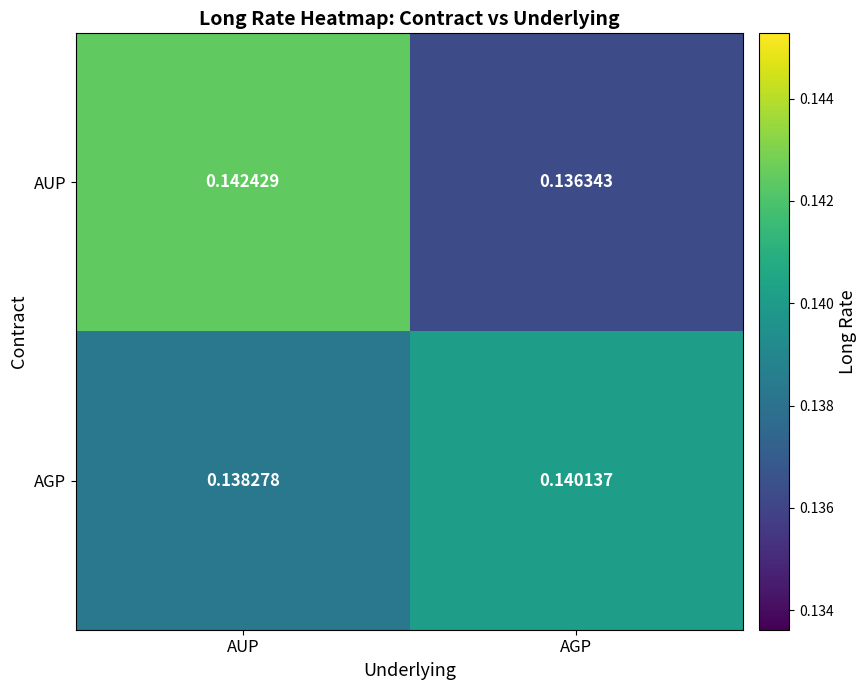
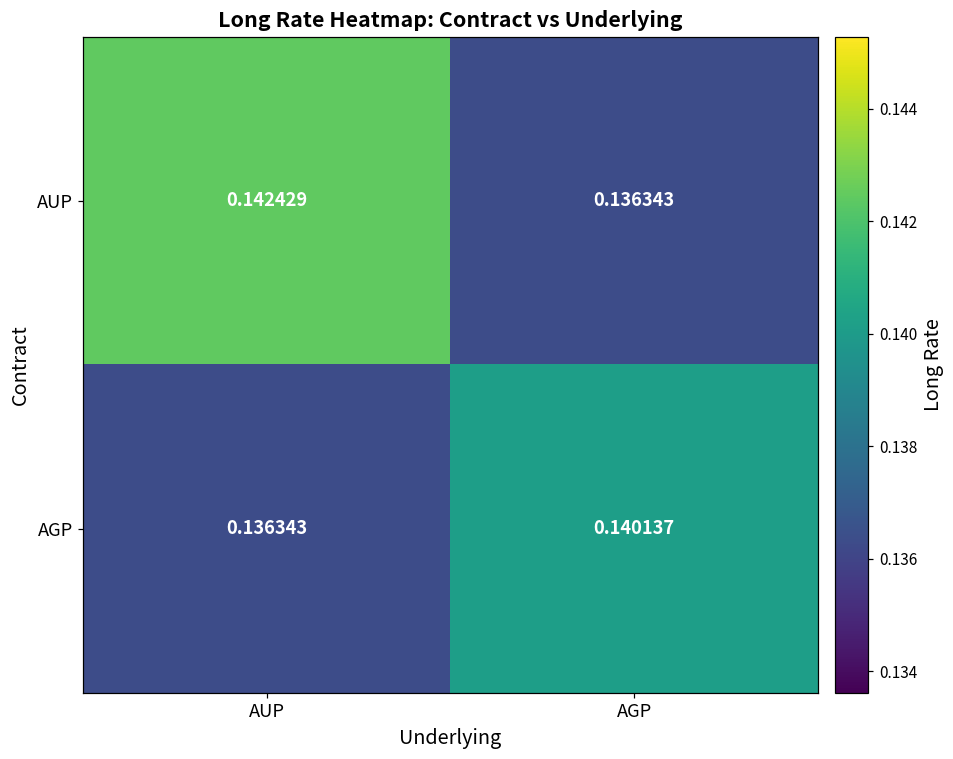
AGP, AUP: 0.138278 -> 0.136343
